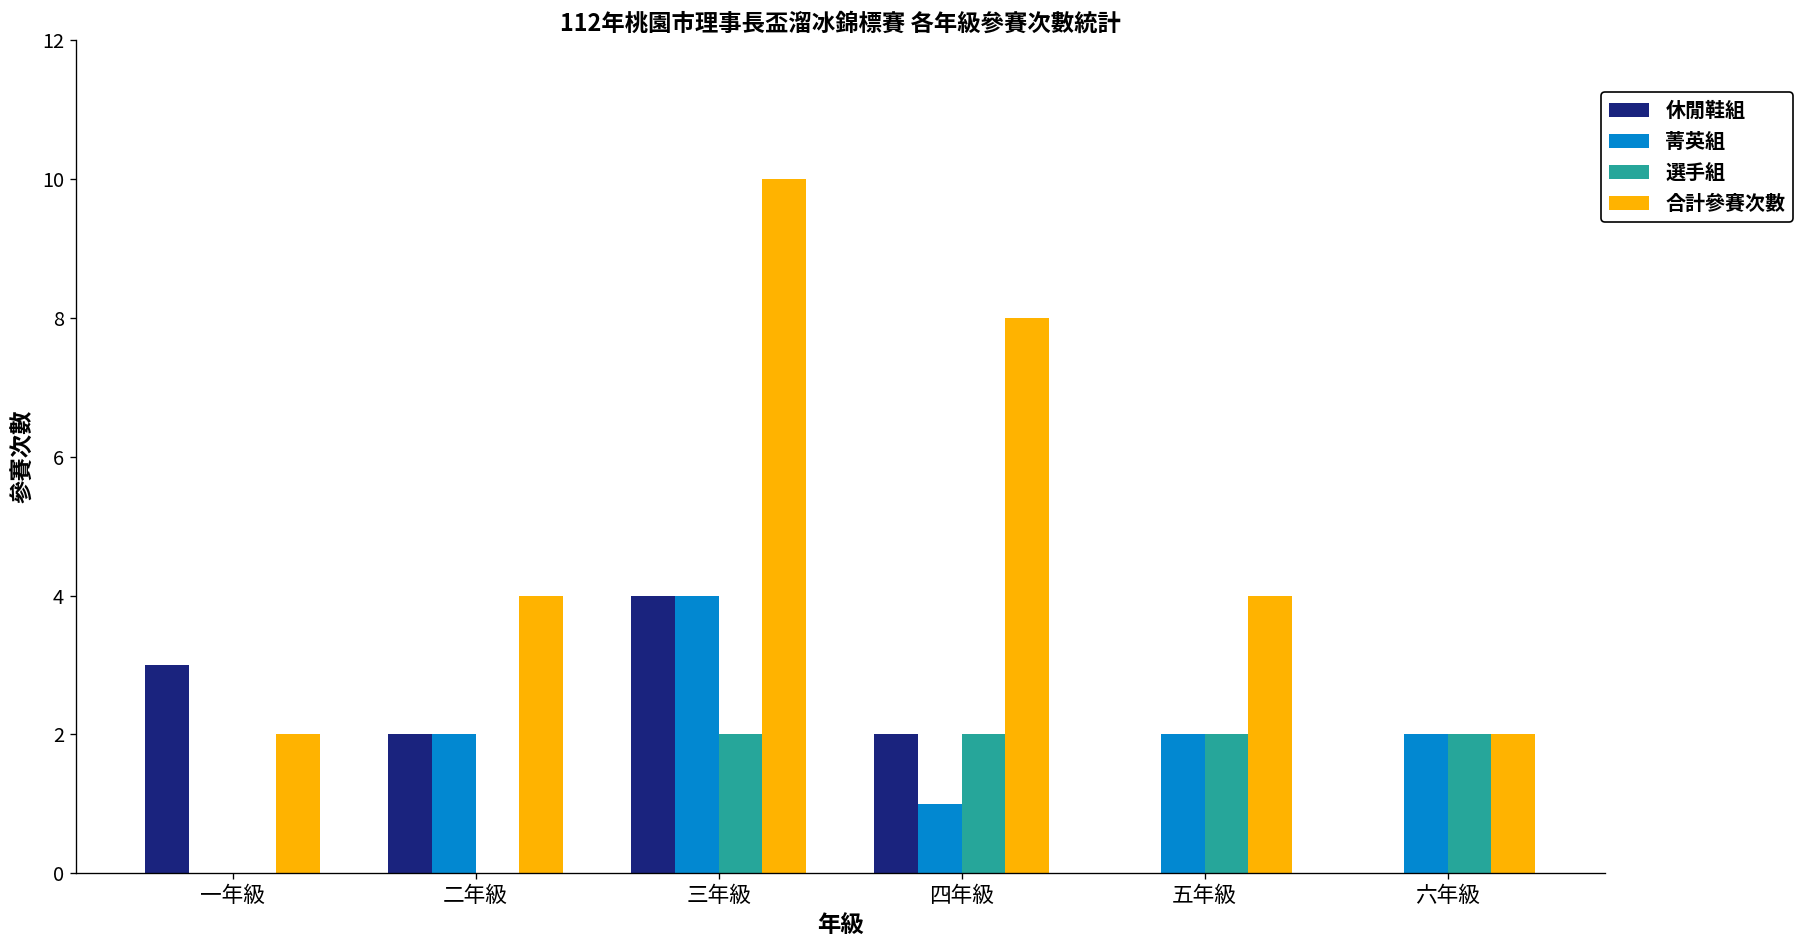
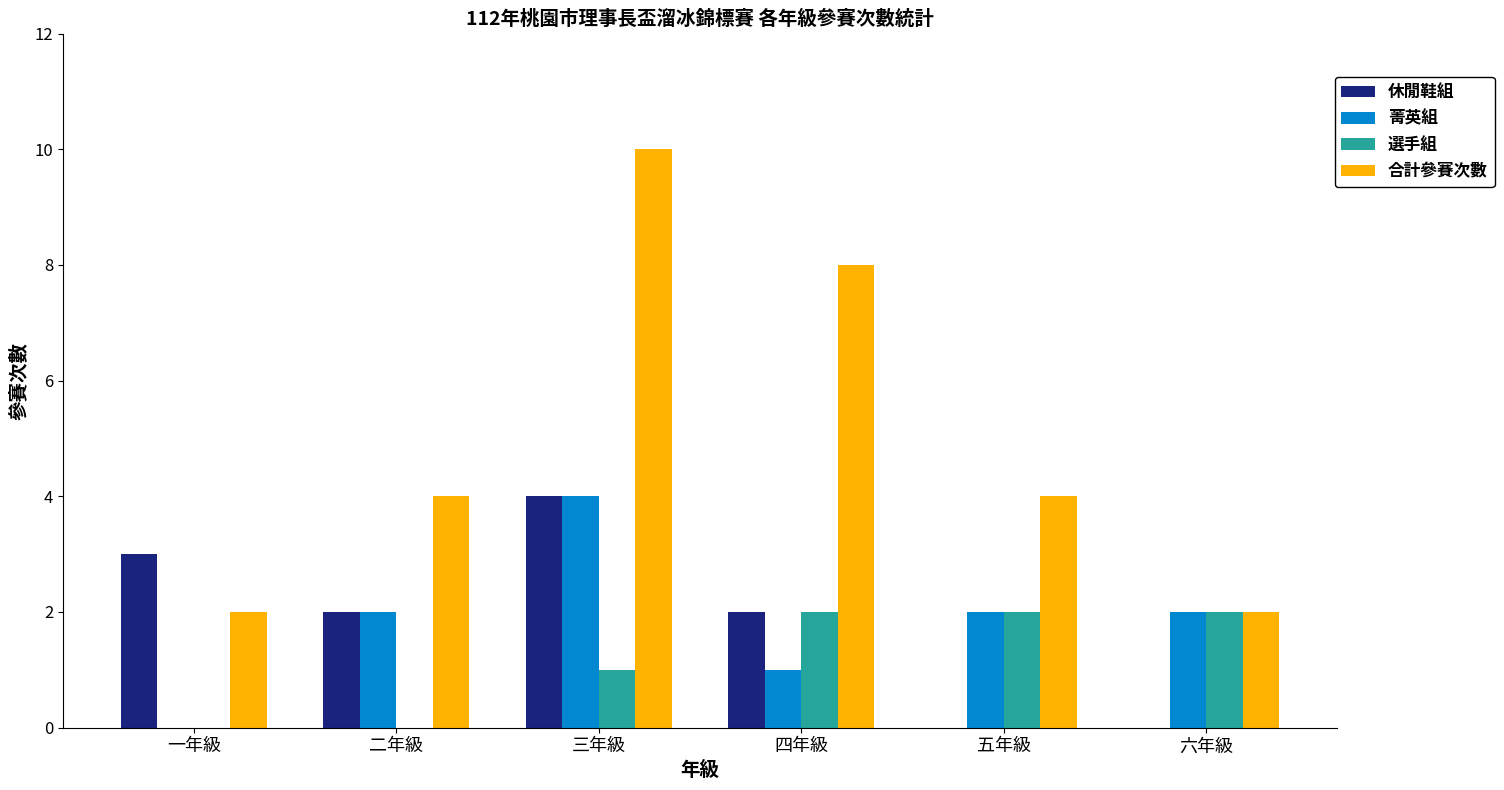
選手組, 三年級: 2 -> 1
